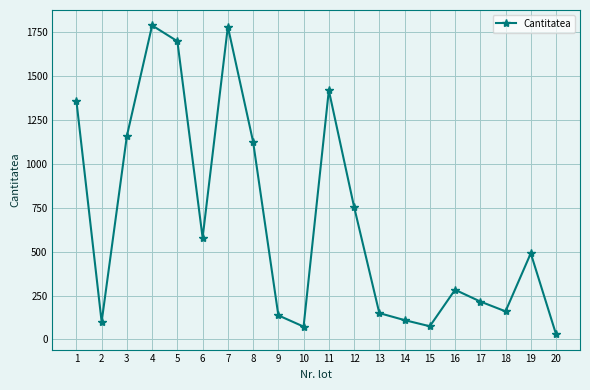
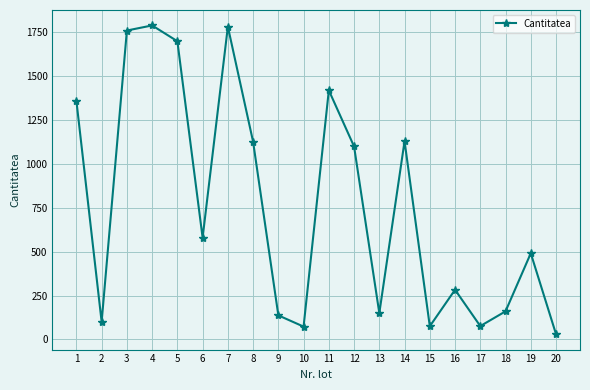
3: 1160 -> 1760
12: 760 -> 1100
14: 110 -> 1130
17: 220 -> 80
